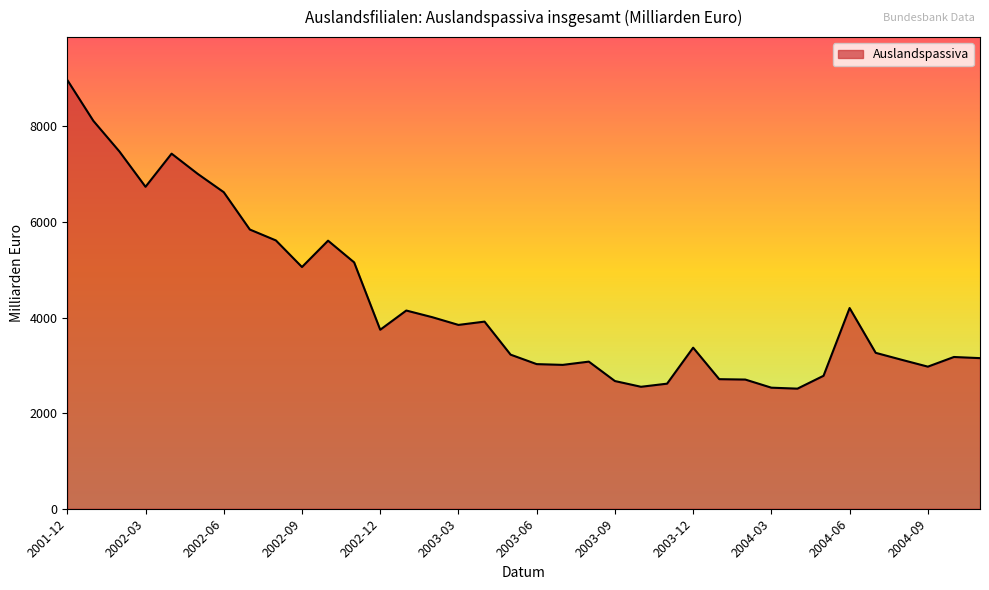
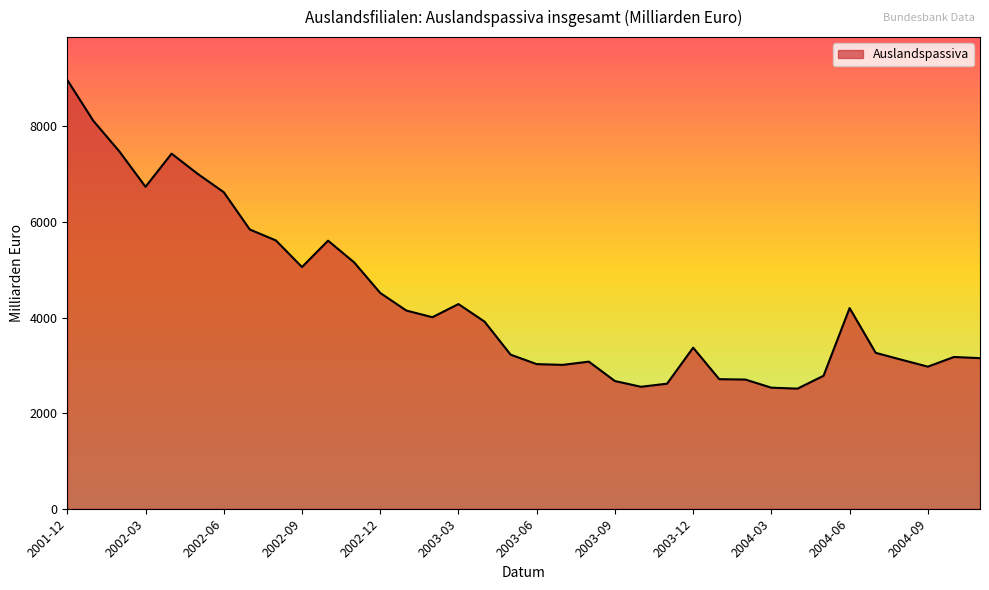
2002-12: 3700 -> 4500
2003-03: 3800 -> 4300
